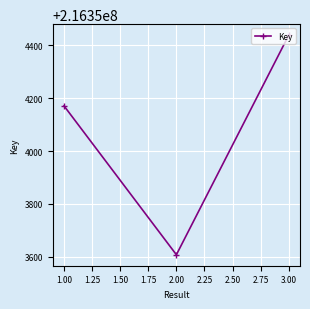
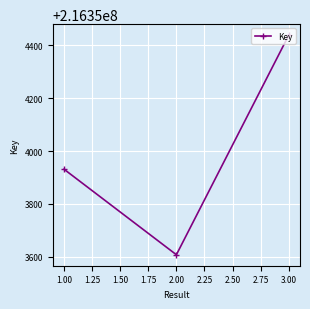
1.00: 216354170 -> 216353930
